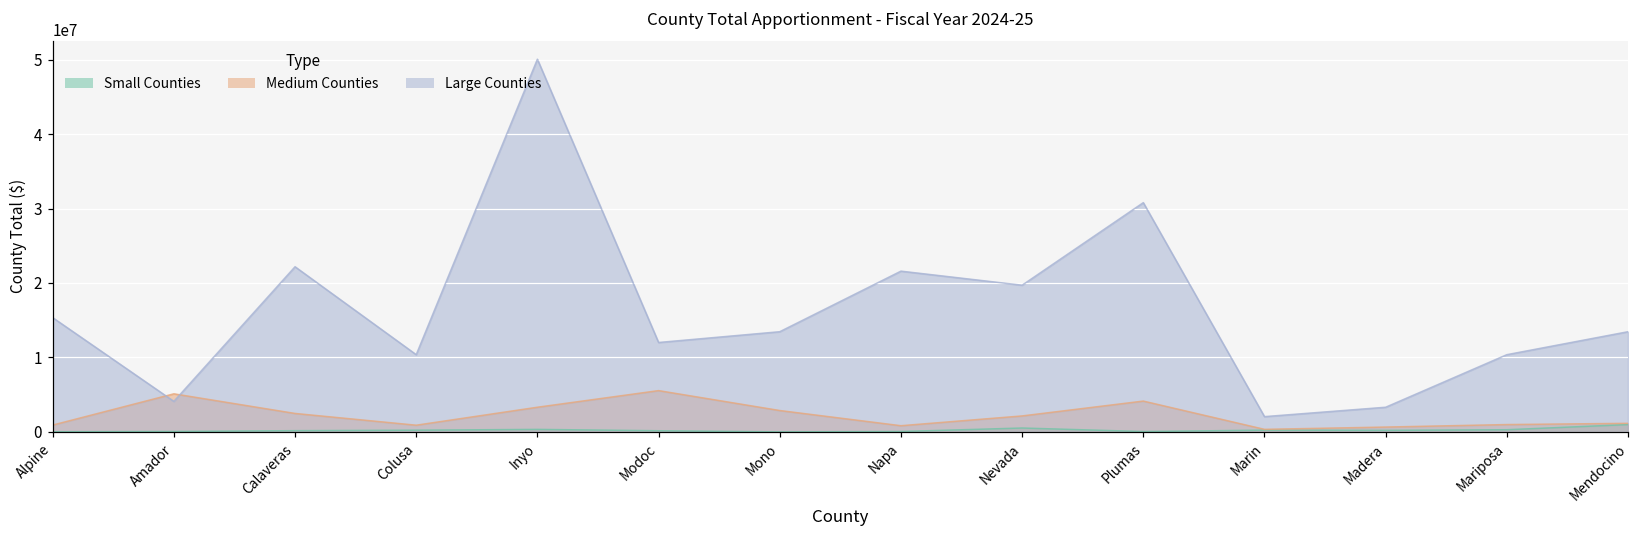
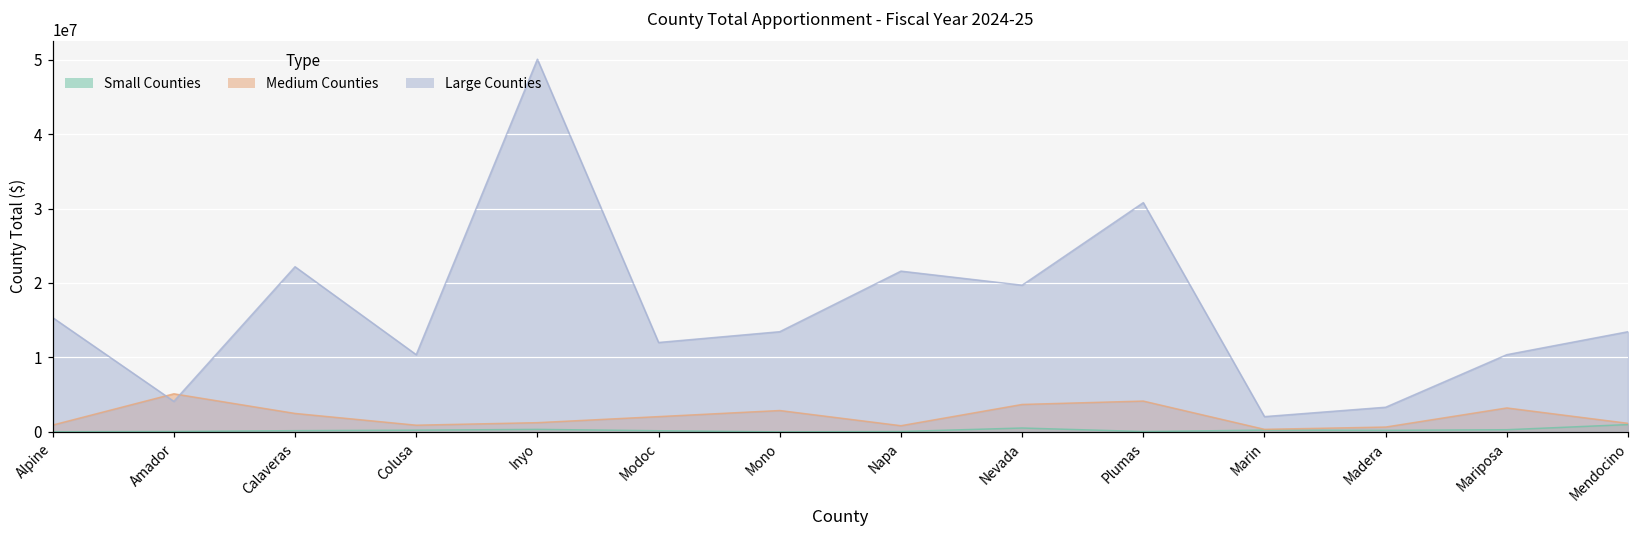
Medium Counties, Inyo: 3000000 -> 1000000
Medium Counties, Modoc: 6000000 -> 2000000
Medium Counties, Nevada: 2000000 -> 4000000
Medium Counties, Mariposa: 1000000 -> 3000000
